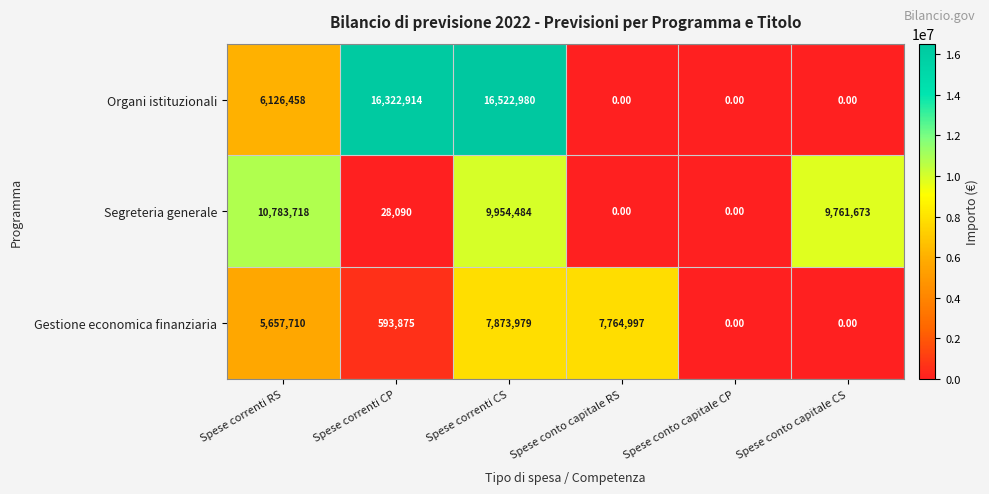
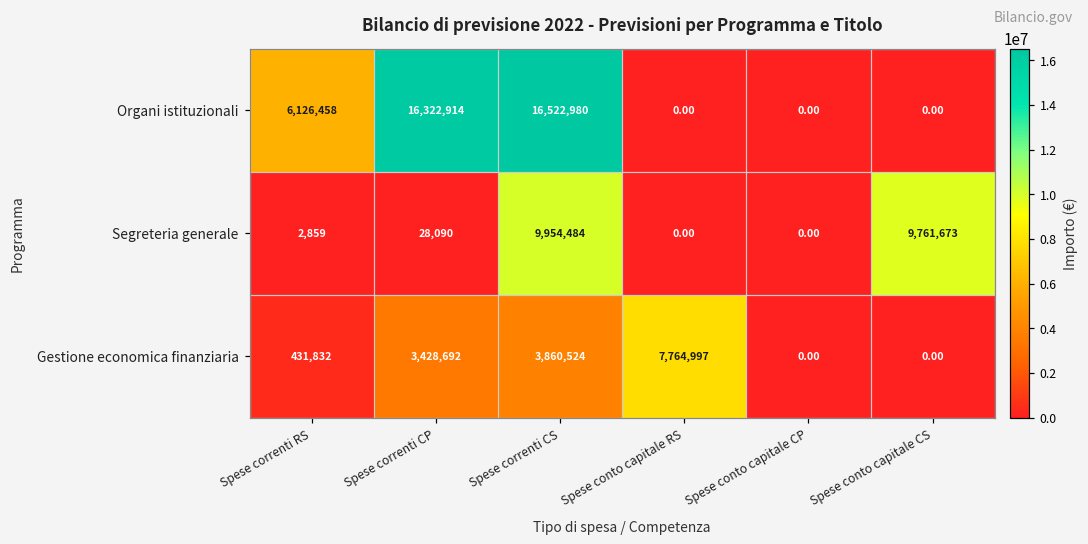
Segreteria generale, Spese correnti RS: 10,783,718 -> 2,859
Gestione economica finanziaria, Spese correnti RS: 5,657,710 -> 431,832
Gestione economica finanziaria, Spese correnti CP: 593,875 -> 3,428,692
Gestione economica finanziaria, Spese correnti CS: 7,873,979 -> 3,860,524
